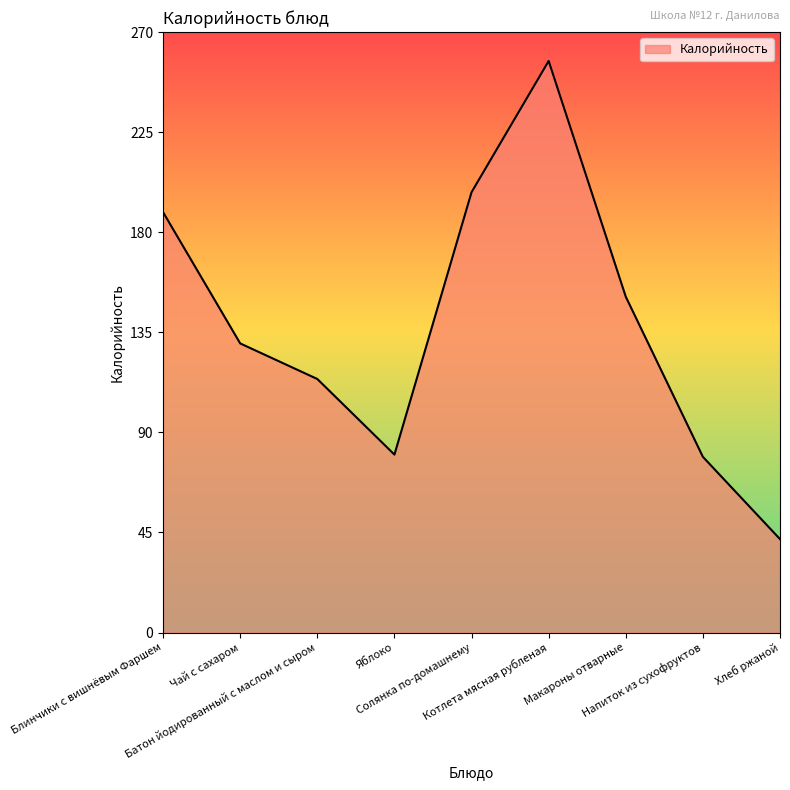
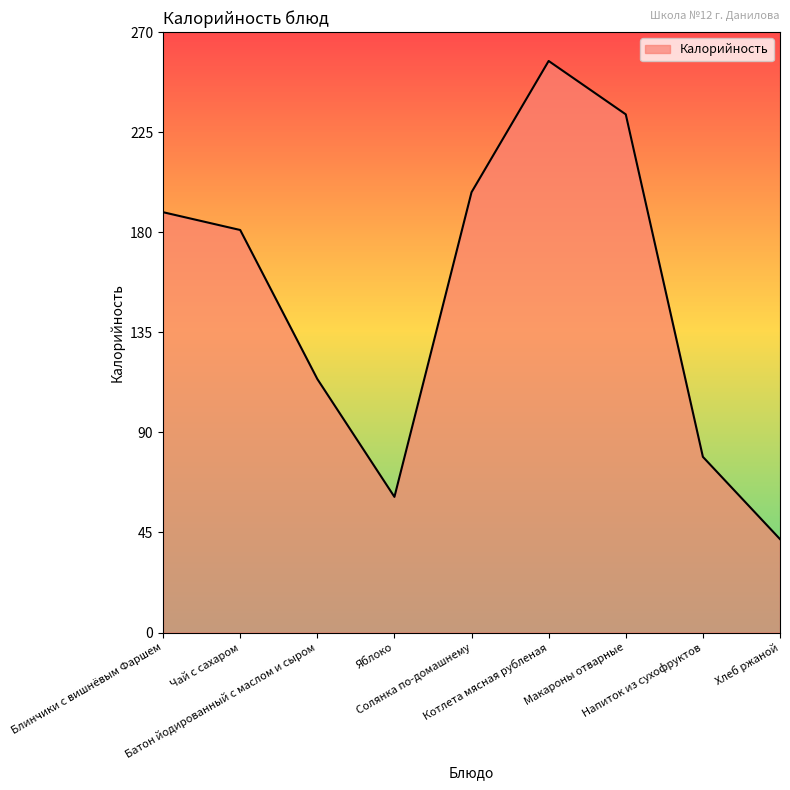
Чай с сахаром: 130 -> 181
Яблоко: 80 -> 61
Макароны отварные: 151 -> 233
